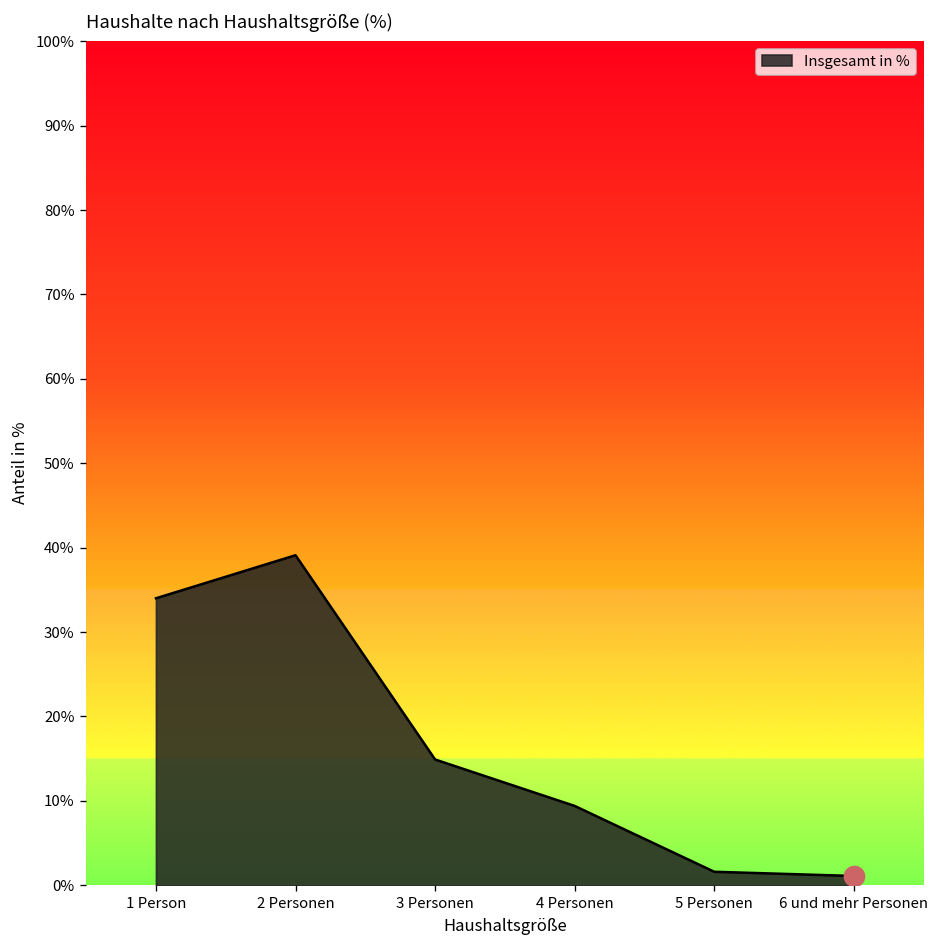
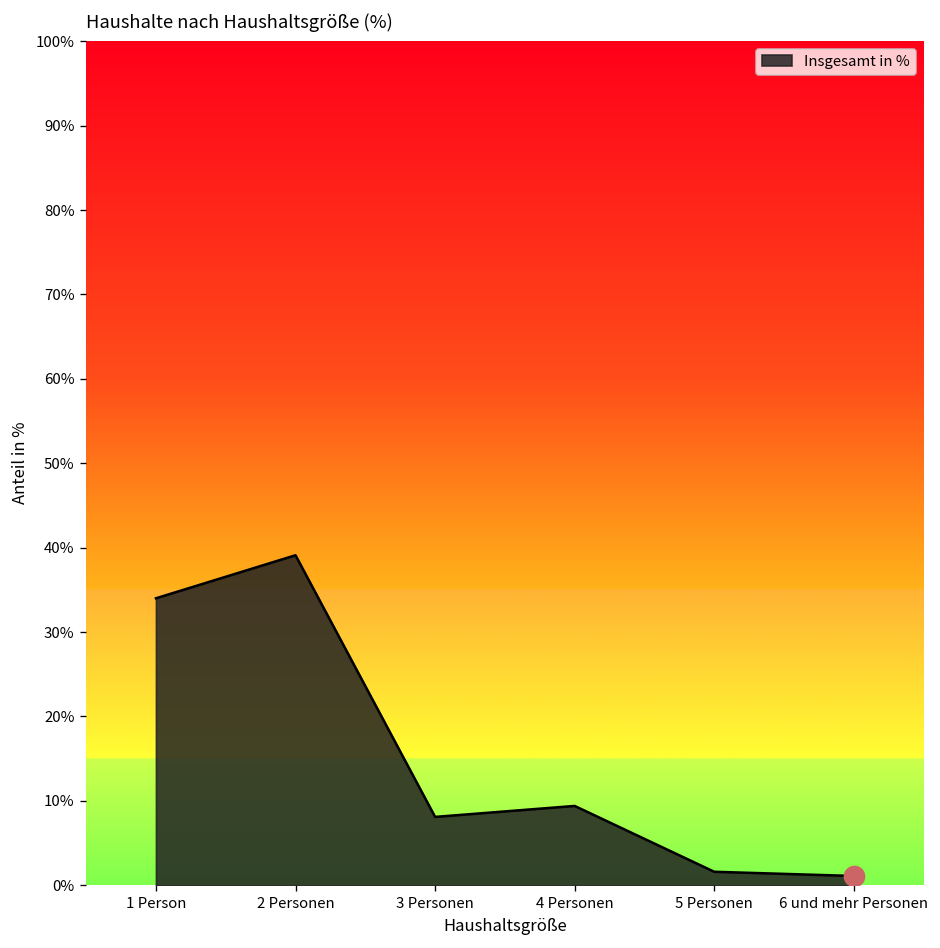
Insgesamt in %, 3 Personen: 15% -> 8%
